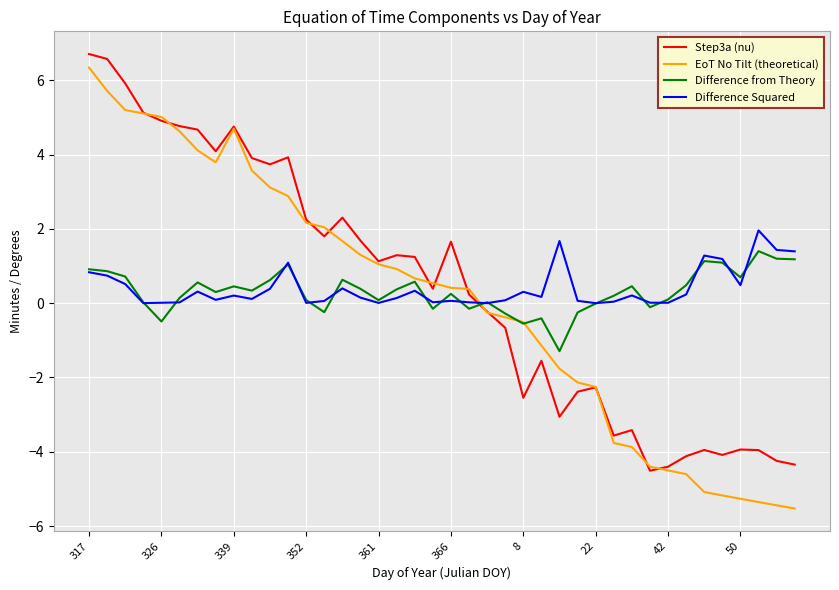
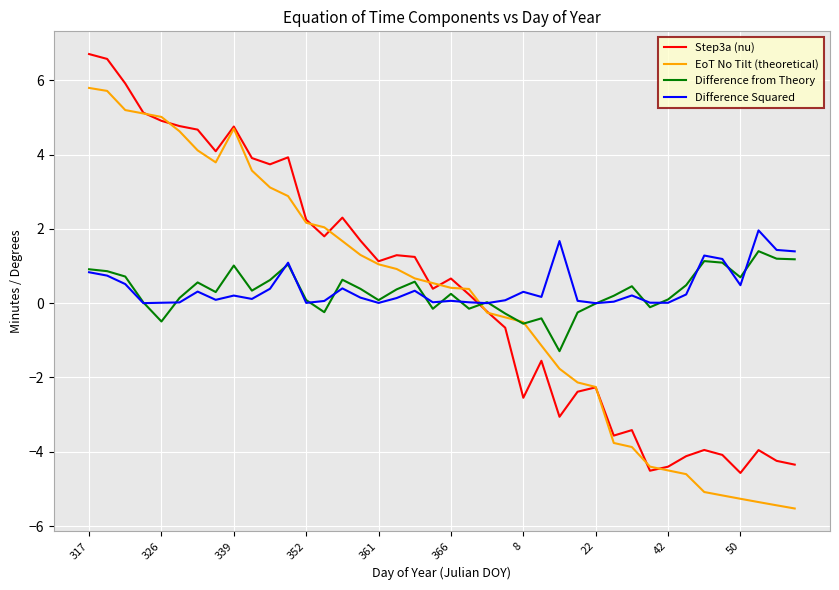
EoT No Tilt (theoretical), 317: 6.3 -> 5.8
Difference from Theory, 339: 0.5 -> 1.0
Step3a (nu), 366: 1.7 -> 0.7
Step3a (nu), 50: -3.9 -> -4.6
